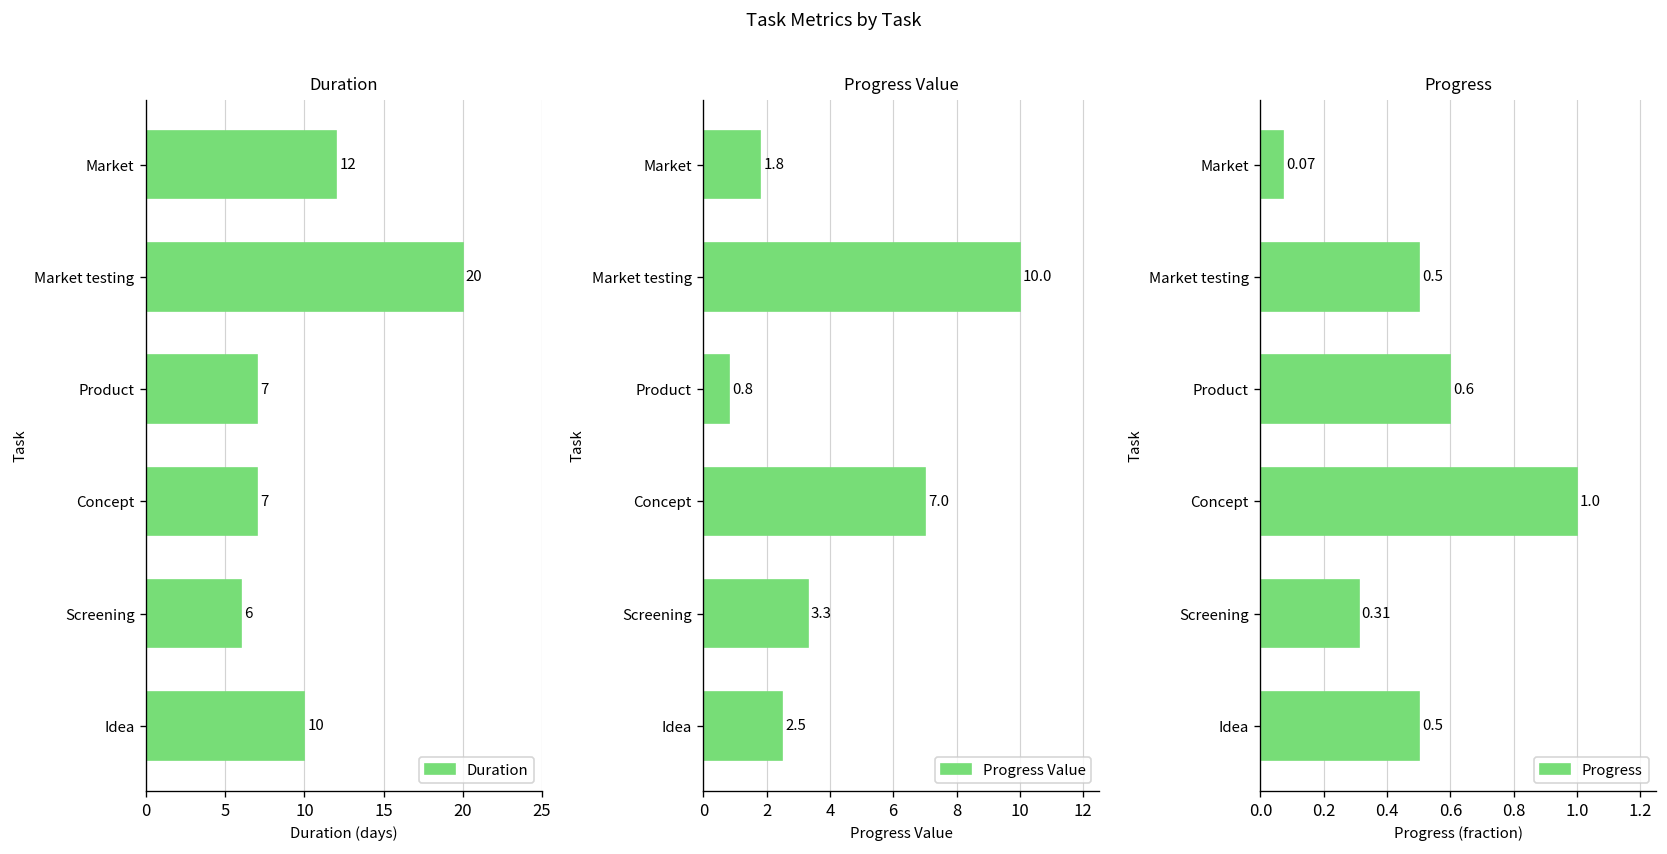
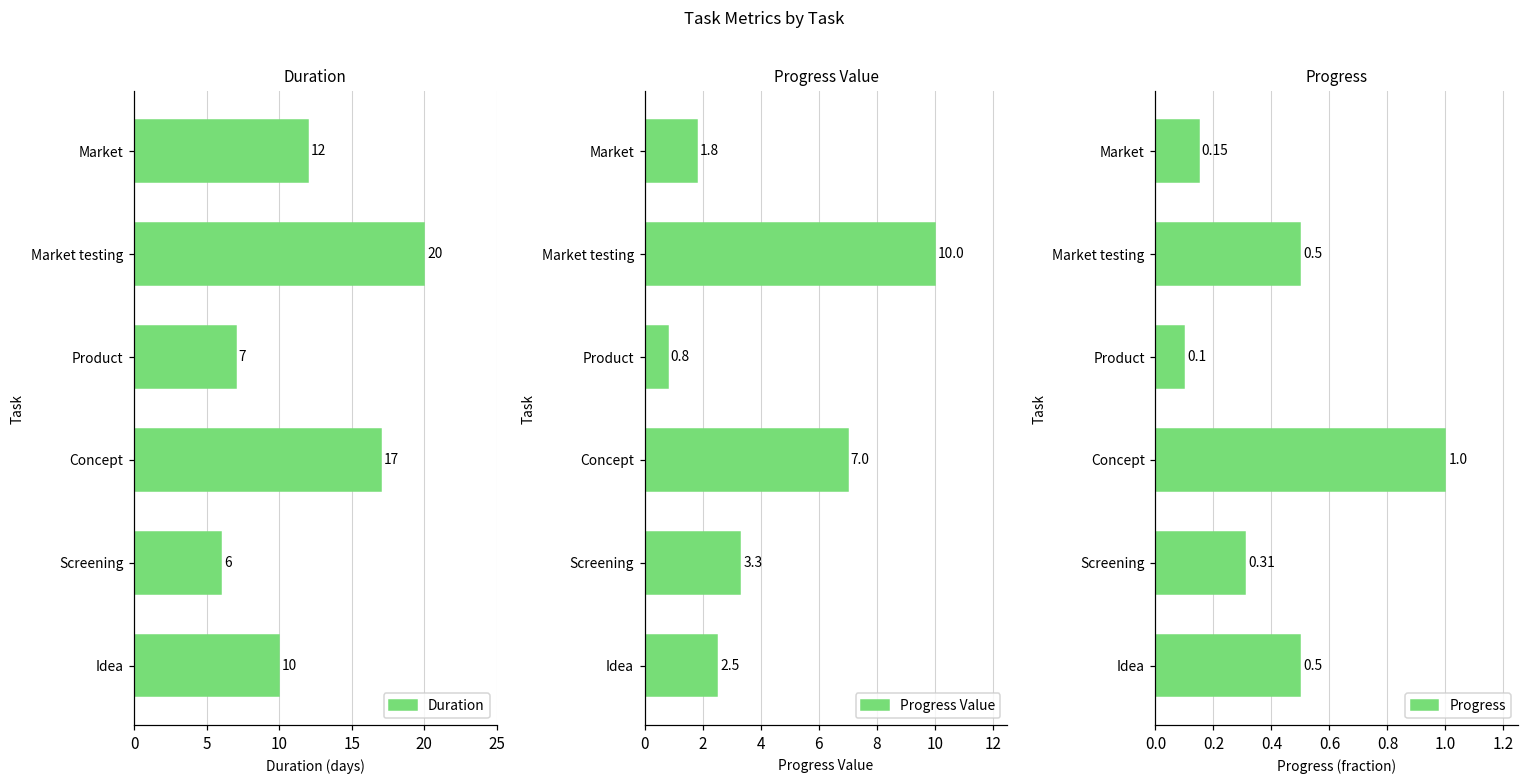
Duration, Concept: 7 -> 17
Progress, Market: 0.07 -> 0.15
Progress, Product: 0.6 -> 0.1
